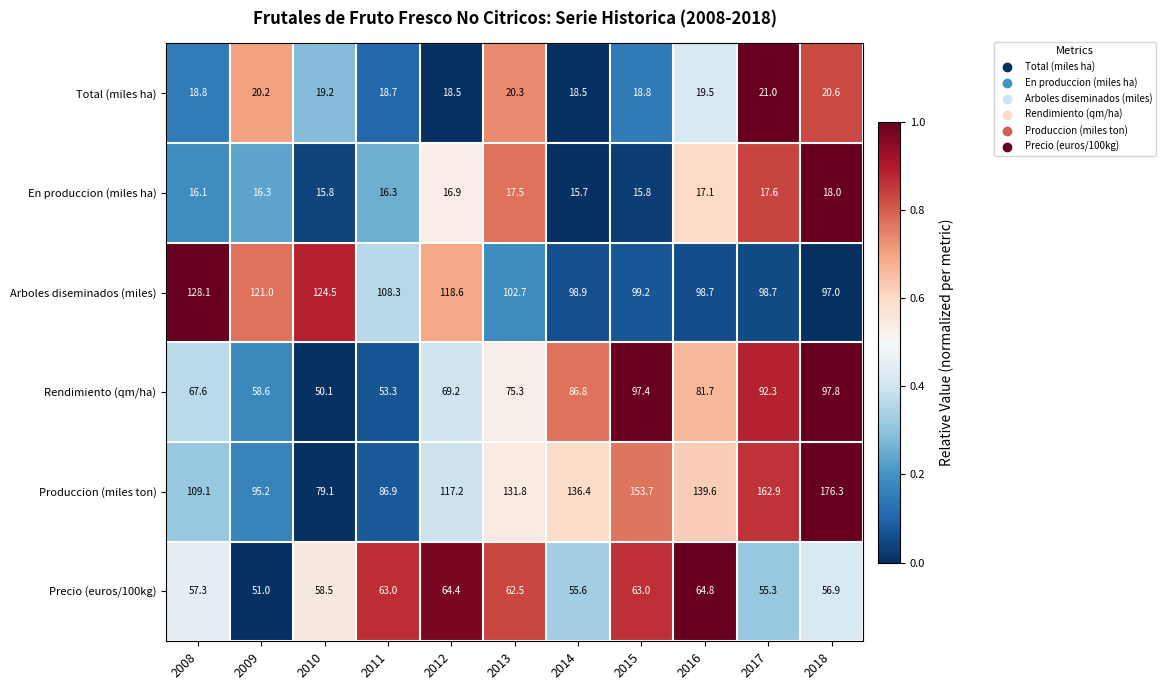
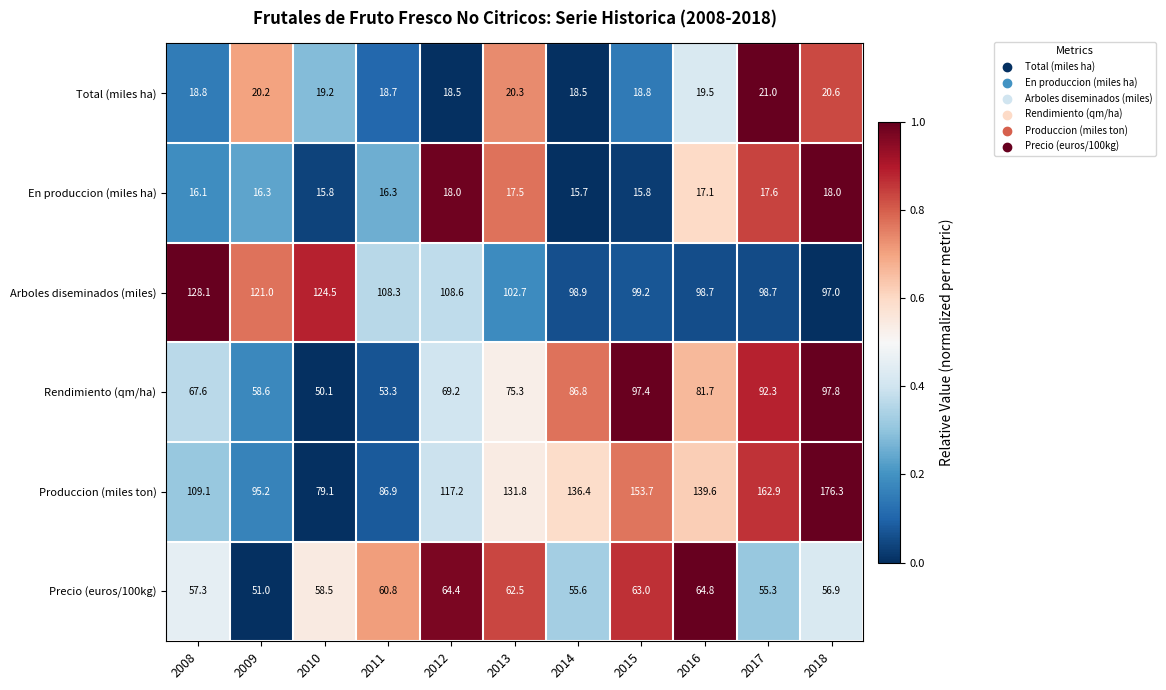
En produccion (miles ha), 2012: 16.9 -> 18.0
Arboles diseminados (miles), 2012: 118.6 -> 108.6
Precio (euros/100kg), 2011: 63.0 -> 60.8
